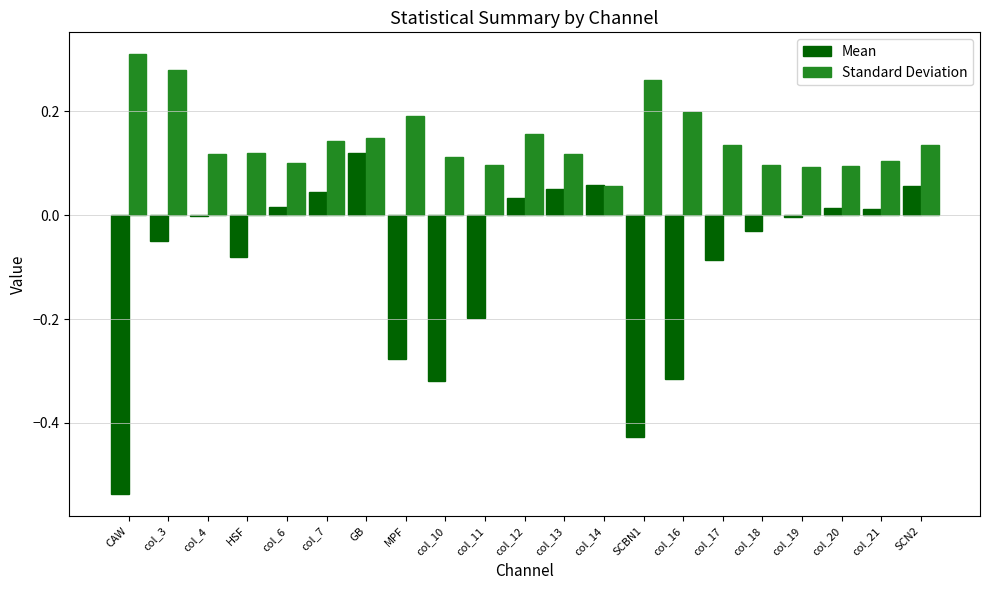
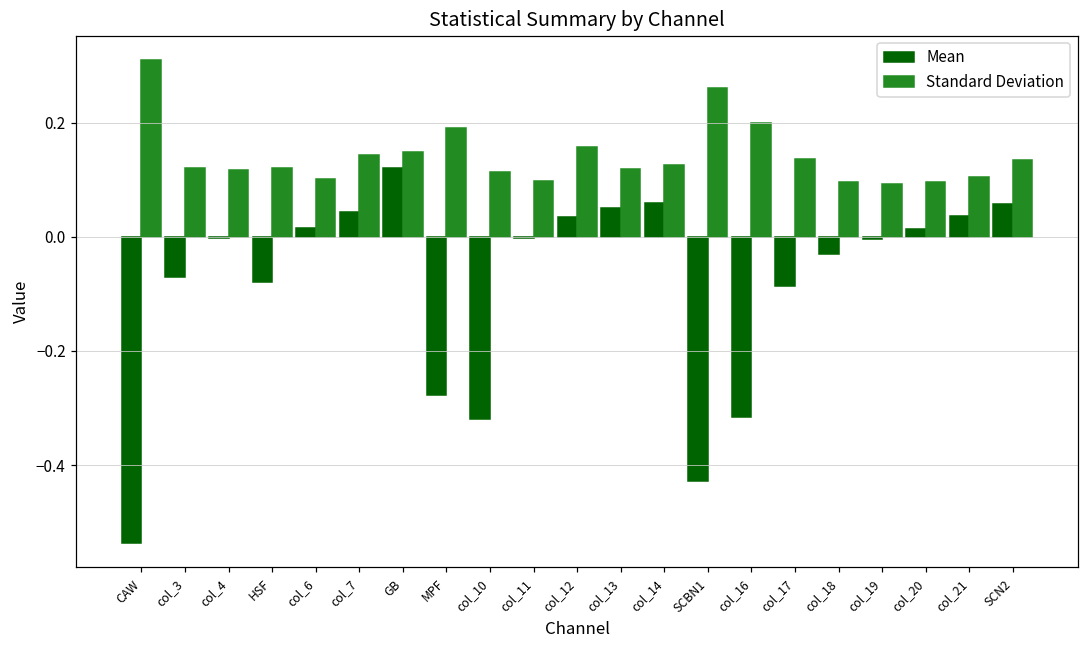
Mean, col_3: -0.05 -> -0.07
Standard Deviation, col_3: 0.28 -> 0.12
Mean, col_11: -0.20 -> 0.00
Standard Deviation, col_14: 0.06 -> 0.13
Mean, col_21: 0.01 -> 0.04
